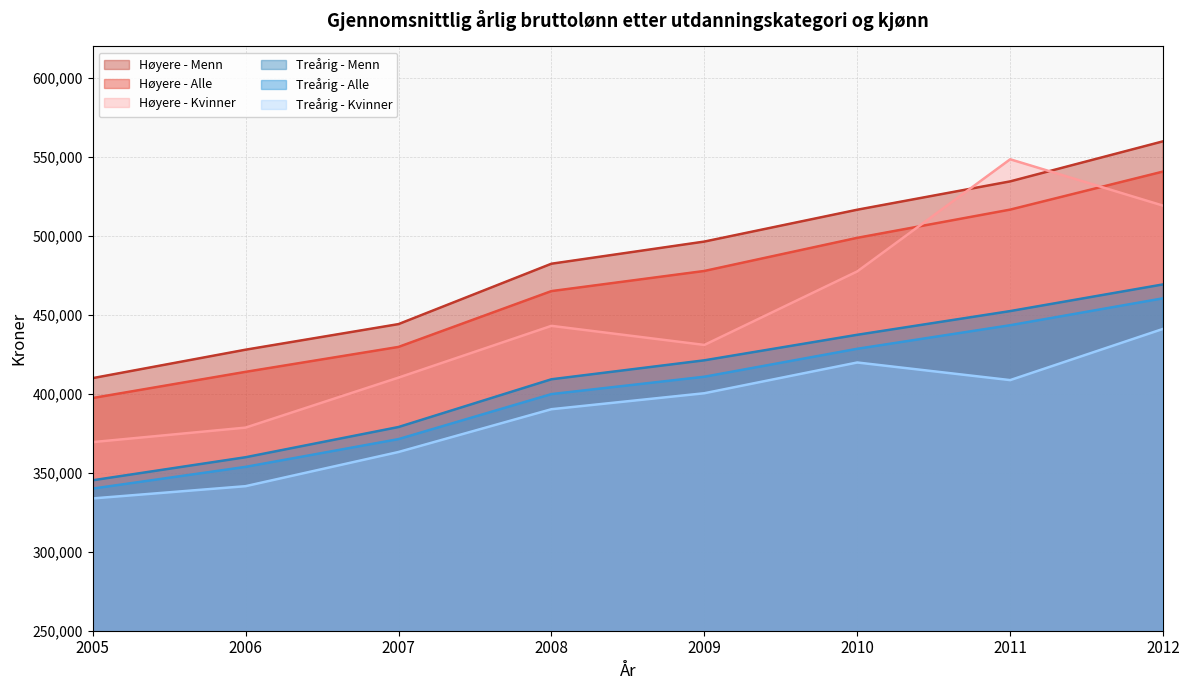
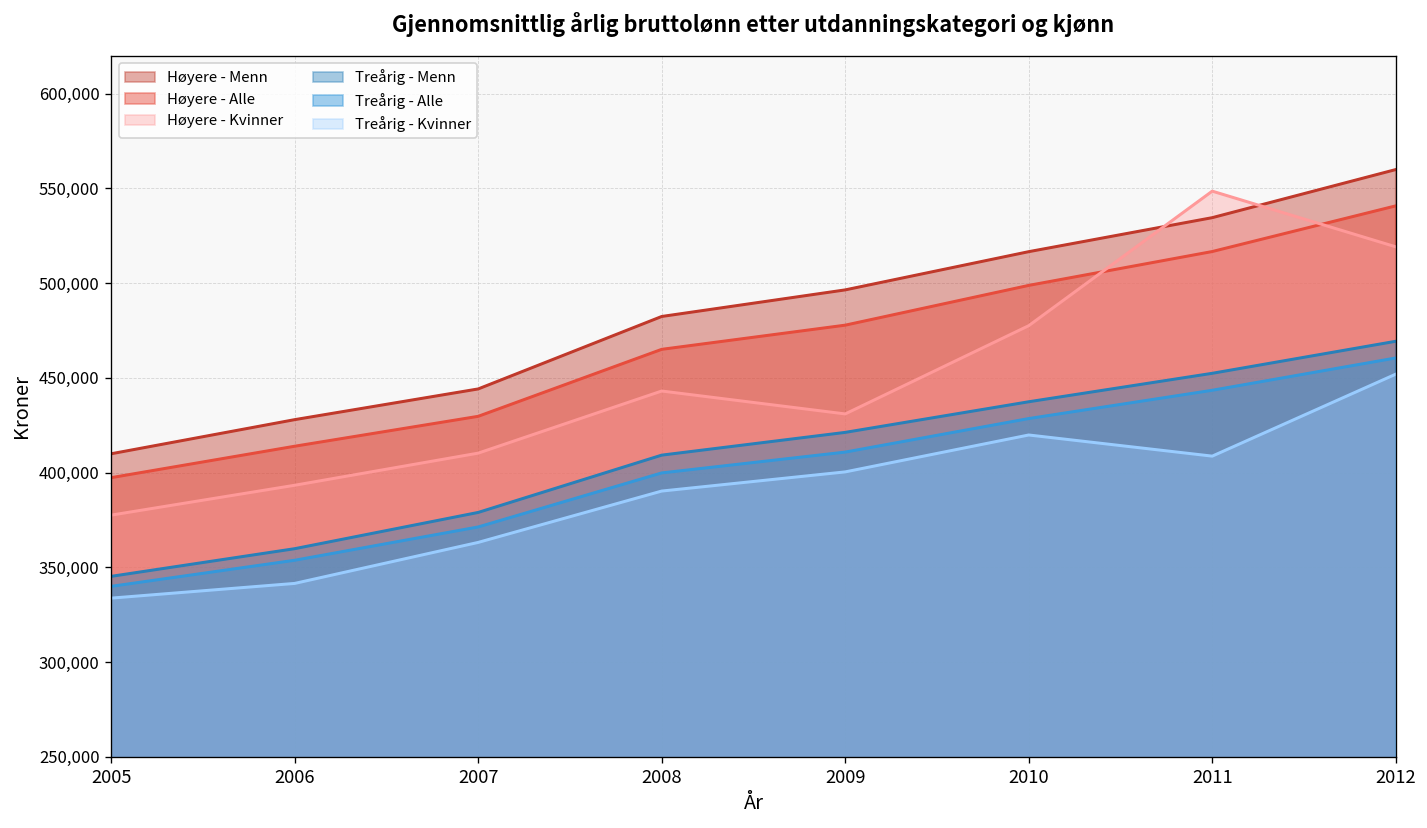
Høyere - Kvinner, 2005: 369,000 -> 378,000
Høyere - Kvinner, 2006: 379,000 -> 393,000
Treårig - Kvinner, 2012: 441,000 -> 452,000
